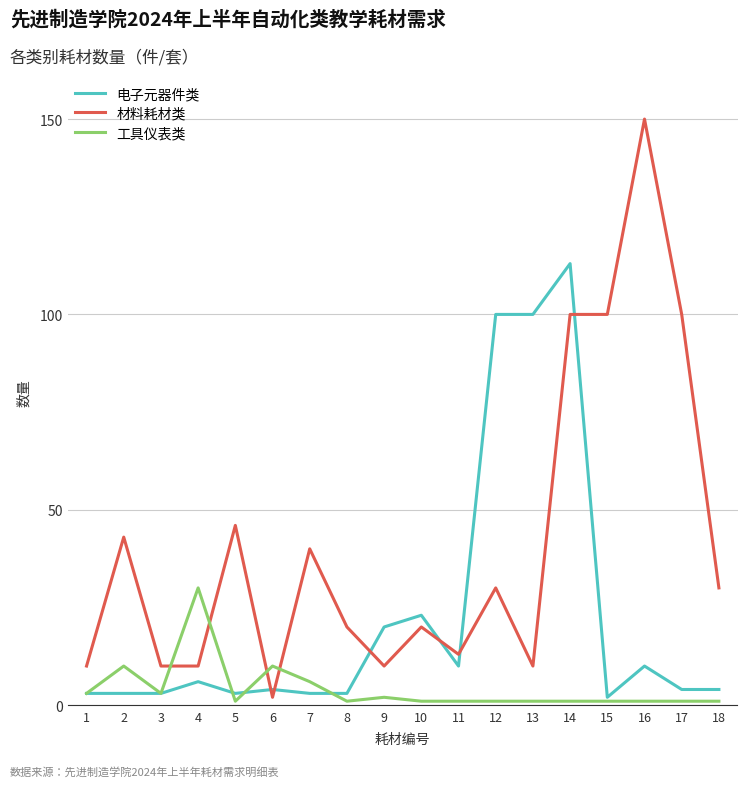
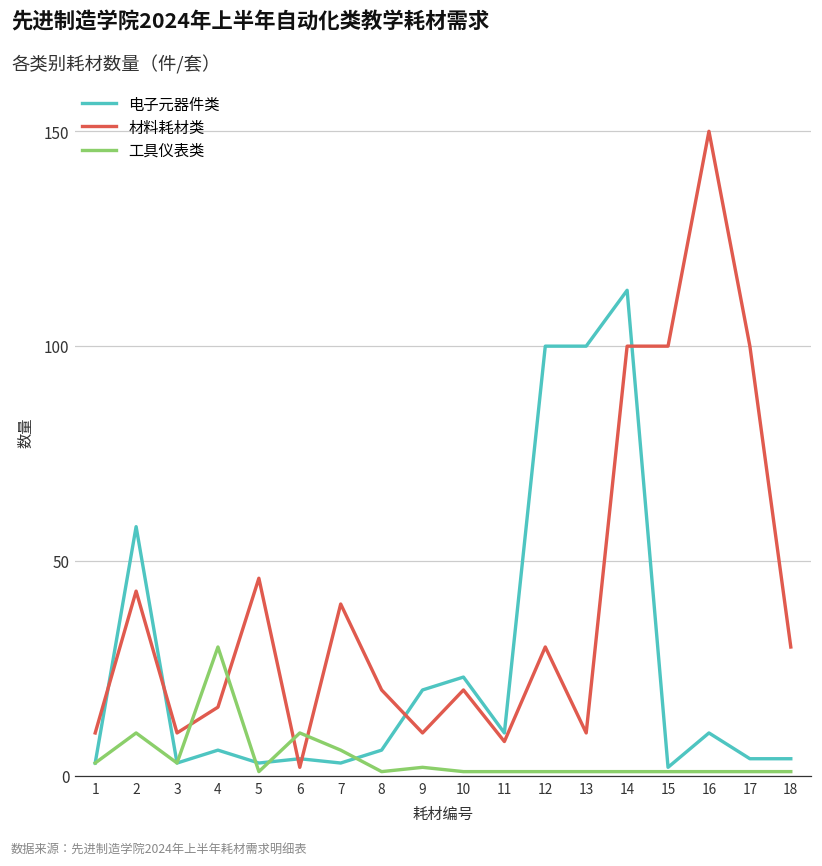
电子元器件类, 2: 3 -> 58
材料耗材类, 4: 10 -> 16
电子元器件类, 8: 3 -> 6
材料耗材类, 11: 13 -> 8
